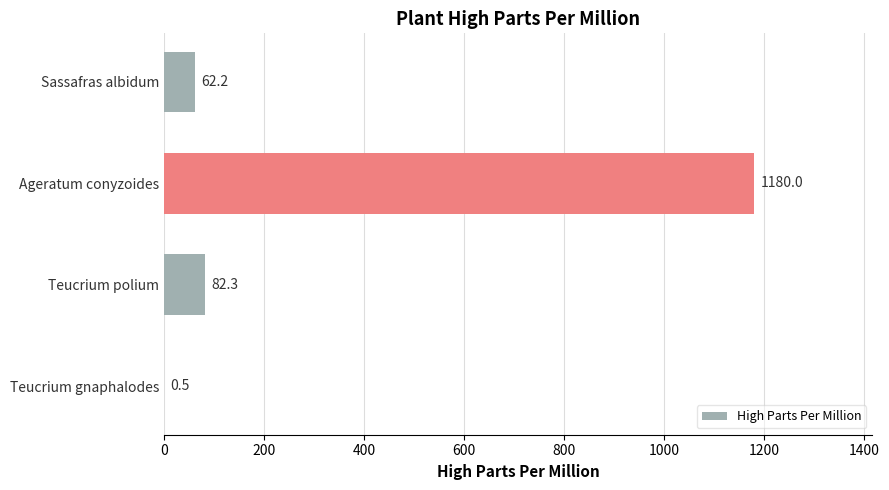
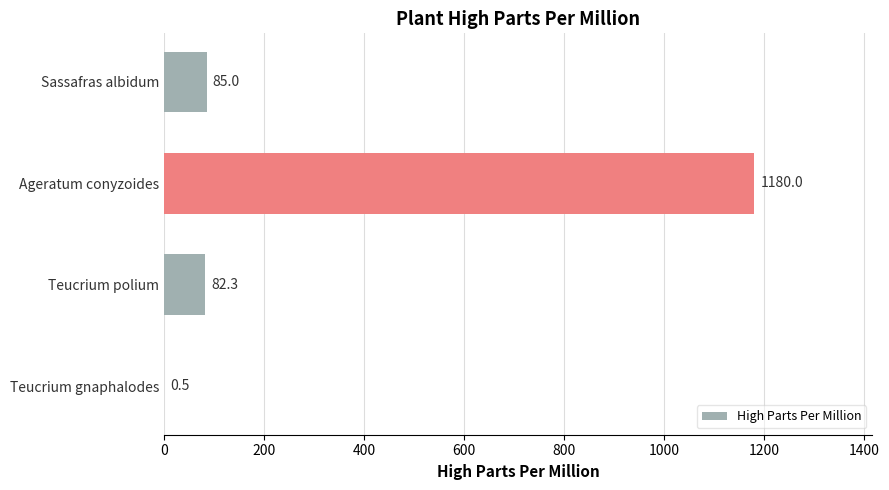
Sassafras albidum: 62.2 -> 85.0
